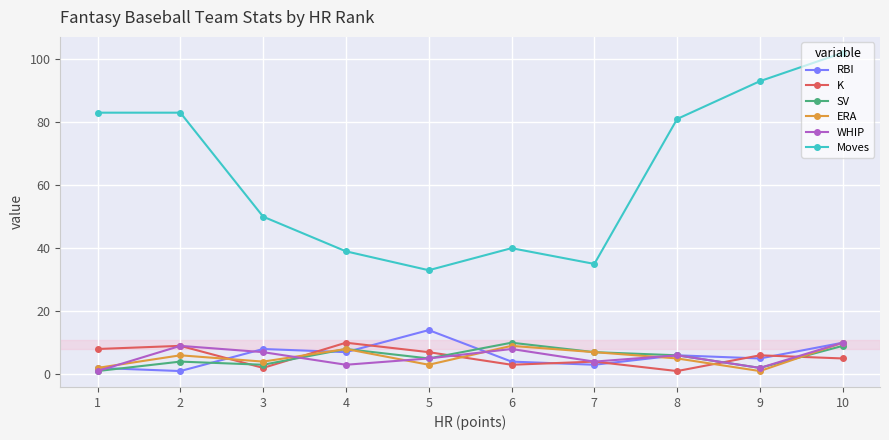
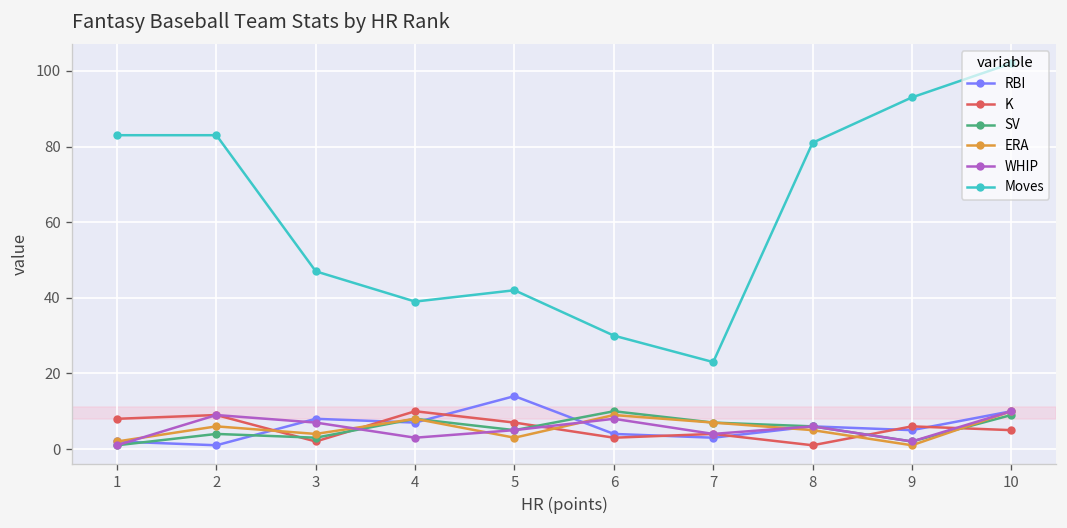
Moves, 3: 50 -> 47
Moves, 5: 33 -> 42
Moves, 6: 40 -> 30
Moves, 7: 35 -> 23
